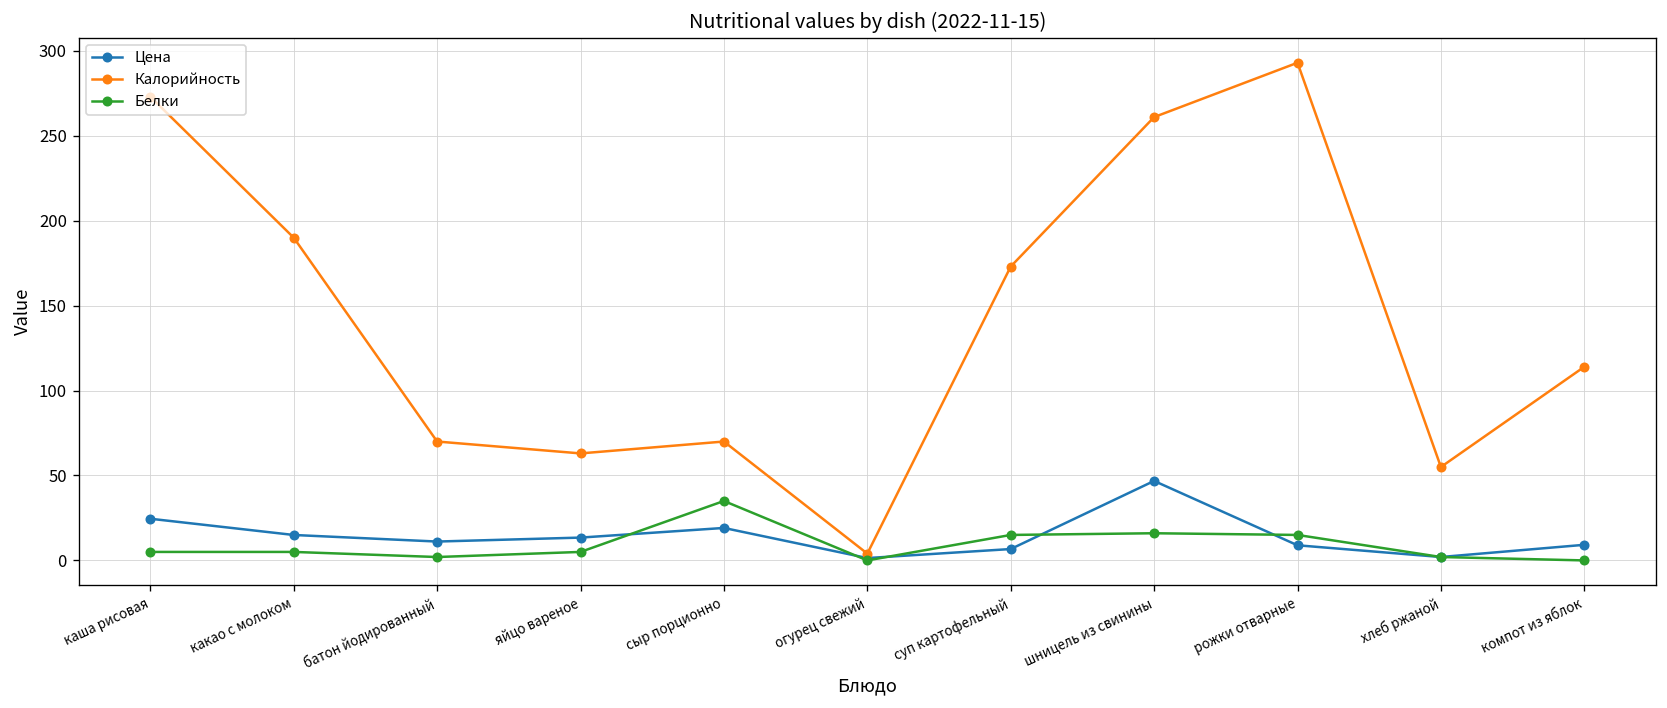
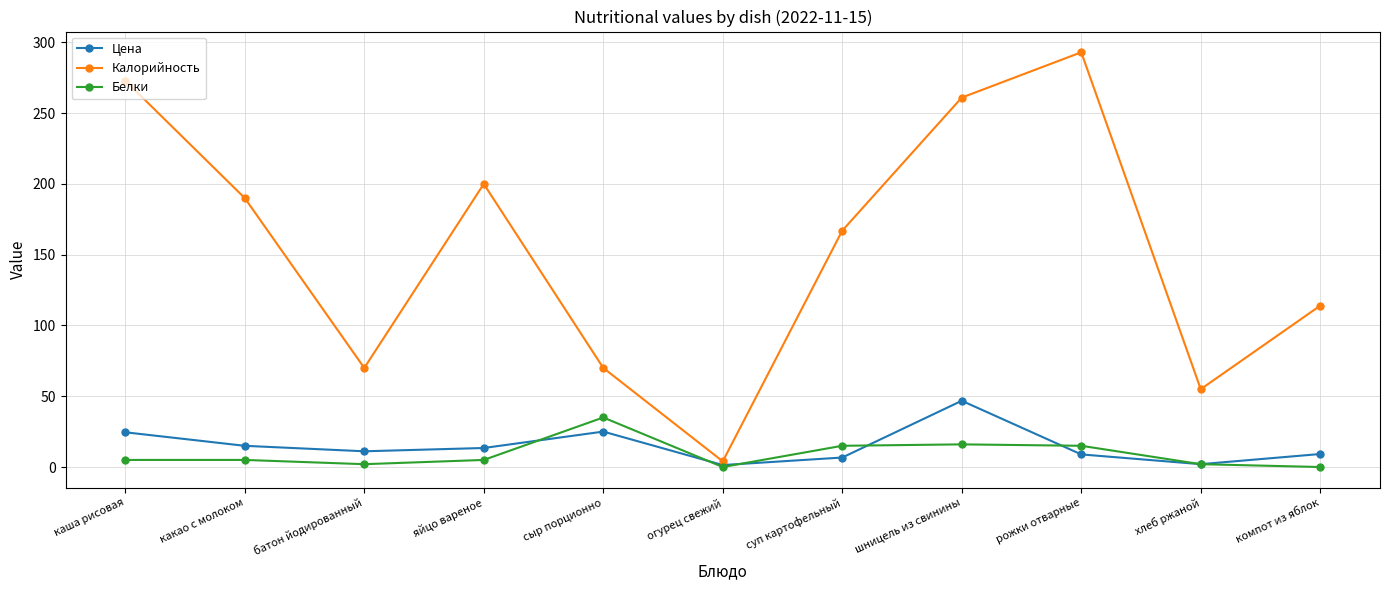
Калорийность, яйцо вареное: 63 -> 200
Цена, сыр порционно: 19 -> 25
Калорийность, суп картофельный: 173 -> 167
